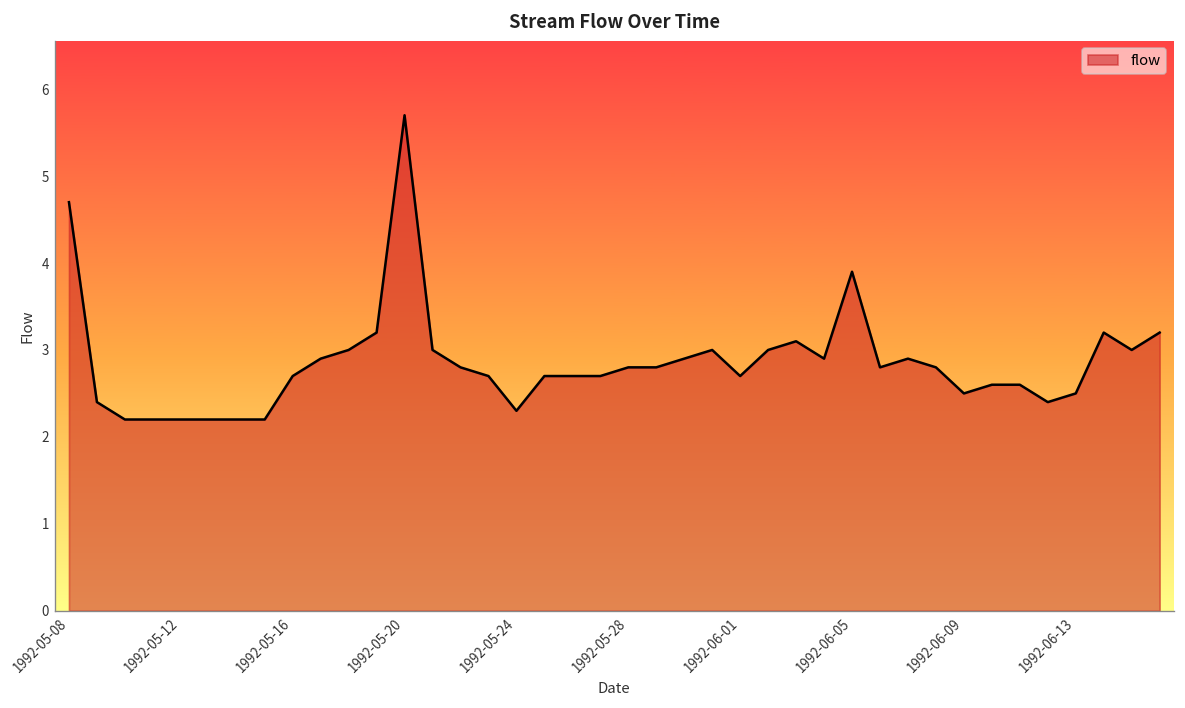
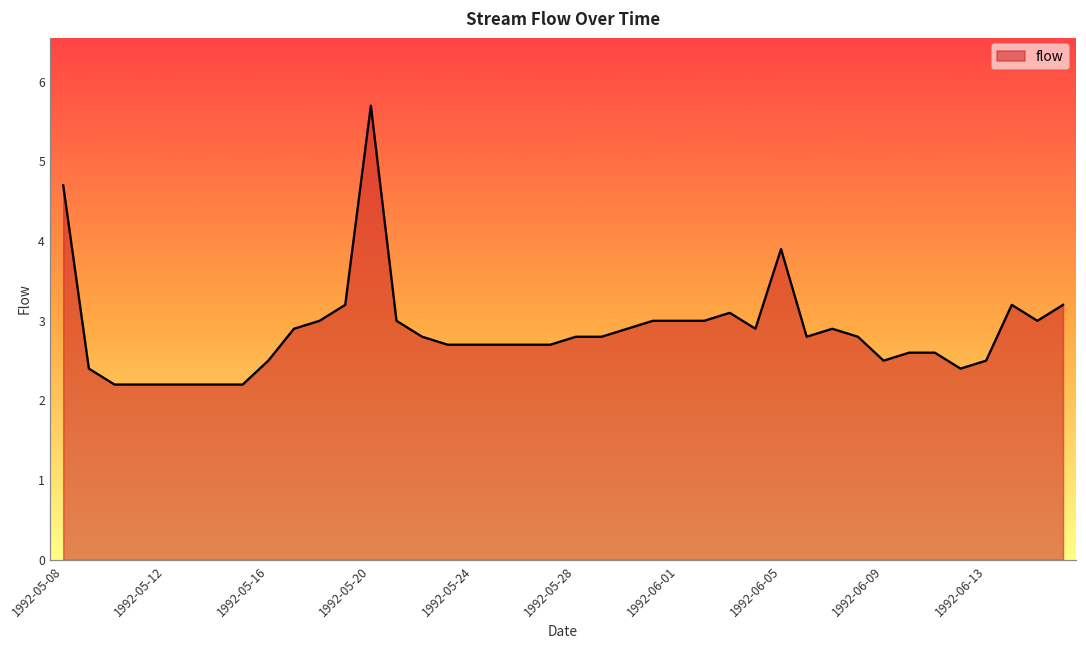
1992-05-16: 2.7 -> 2.5
1992-05-24: 2.3 -> 2.7
1992-06-01: 2.7 -> 3.0
